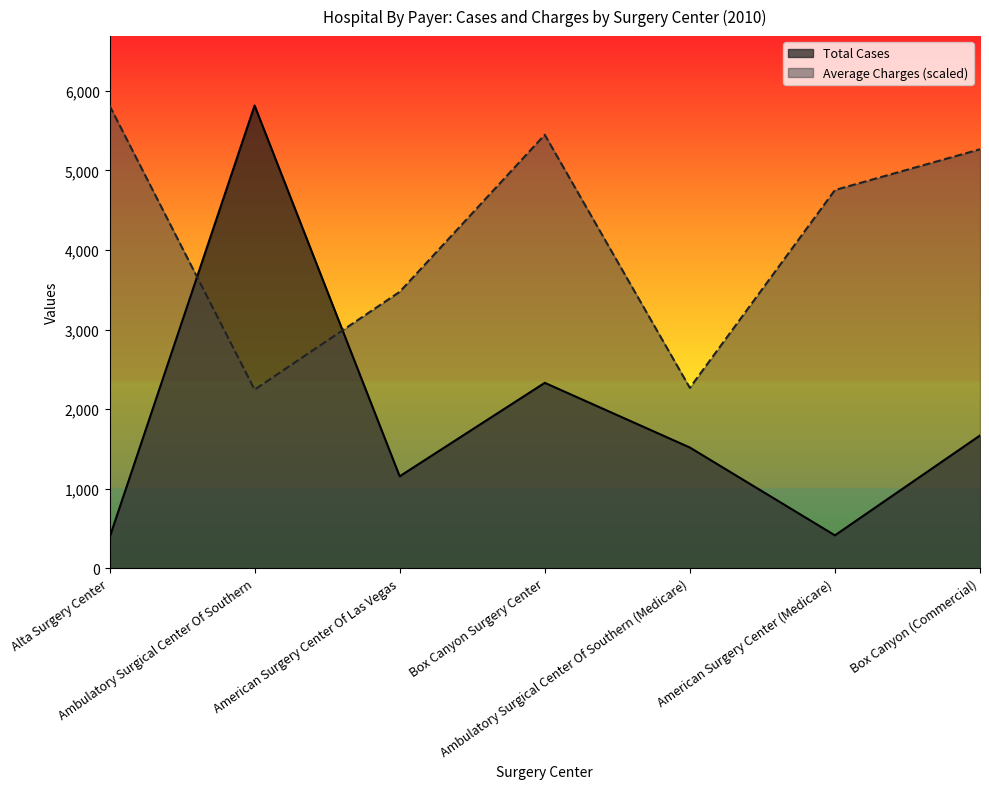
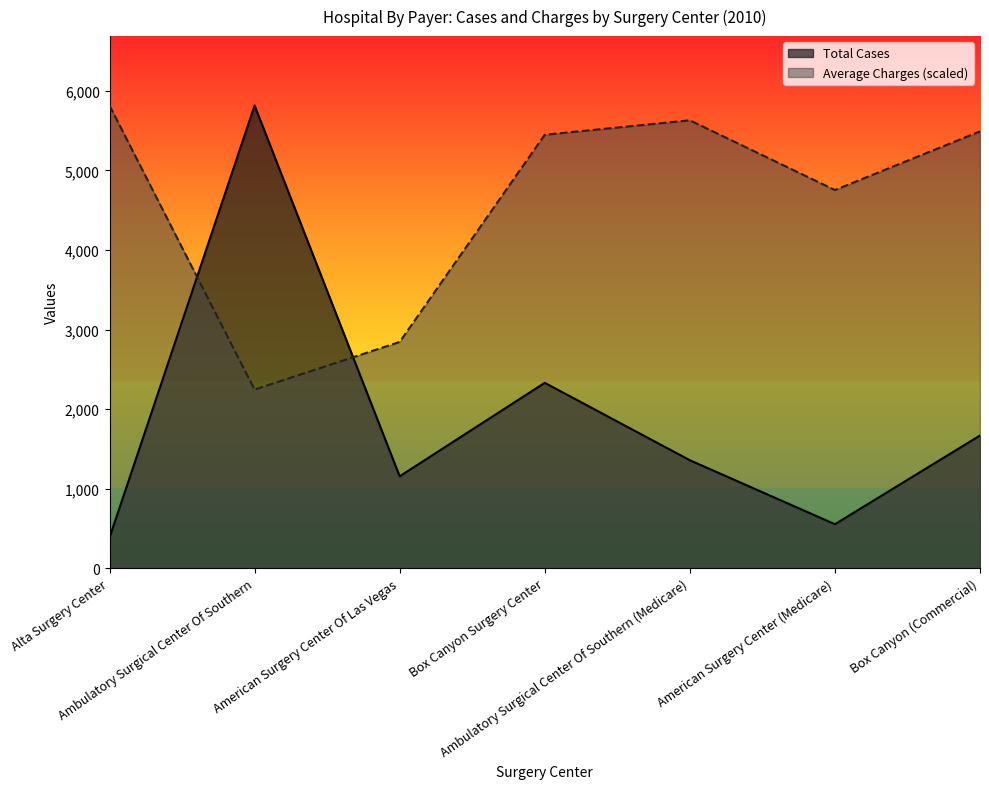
Average Charges (scaled), American Surgery Center Of Las Vegas: 3,500 -> 2,800
Total Cases, Ambulatory Surgical Center Of Southern (Medicare): 1,500 -> 1,400
Average Charges (scaled), Ambulatory Surgical Center Of Southern (Medicare): 2,300 -> 5,600
Total Cases, American Surgery Center (Medicare): 400 -> 600
Average Charges (scaled), Box Canyon (Commercial): 5,300 -> 5,500
